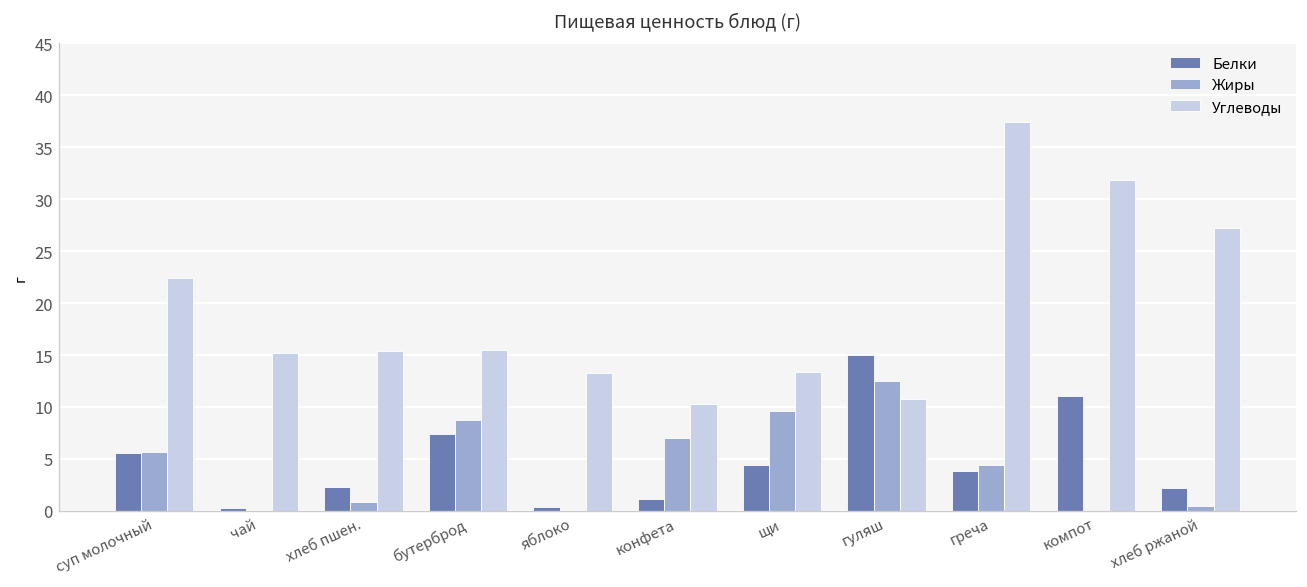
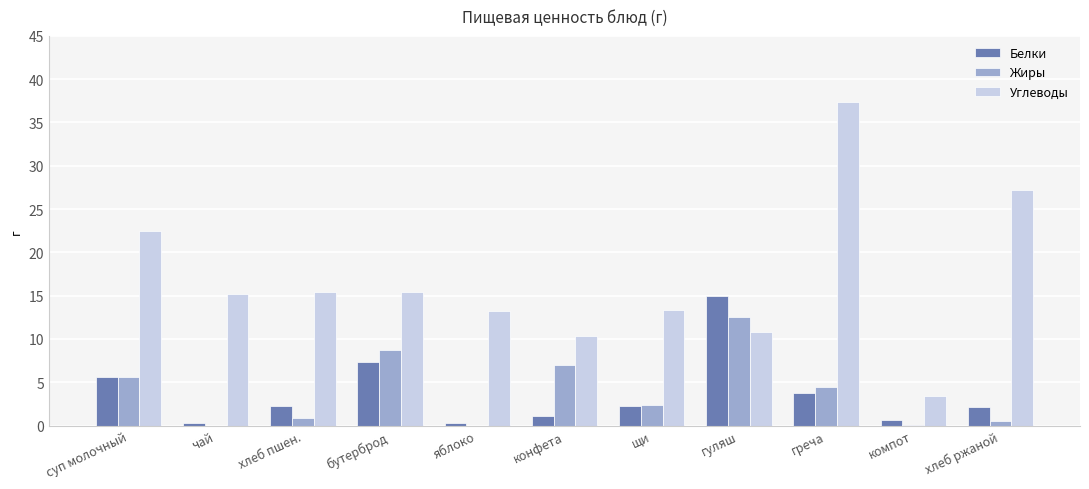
Белки, щи: 4 -> 2
Жиры, щи: 10 -> 2
Белки, компот: 11 -> 1
Углеводы, компот: 32 -> 3
